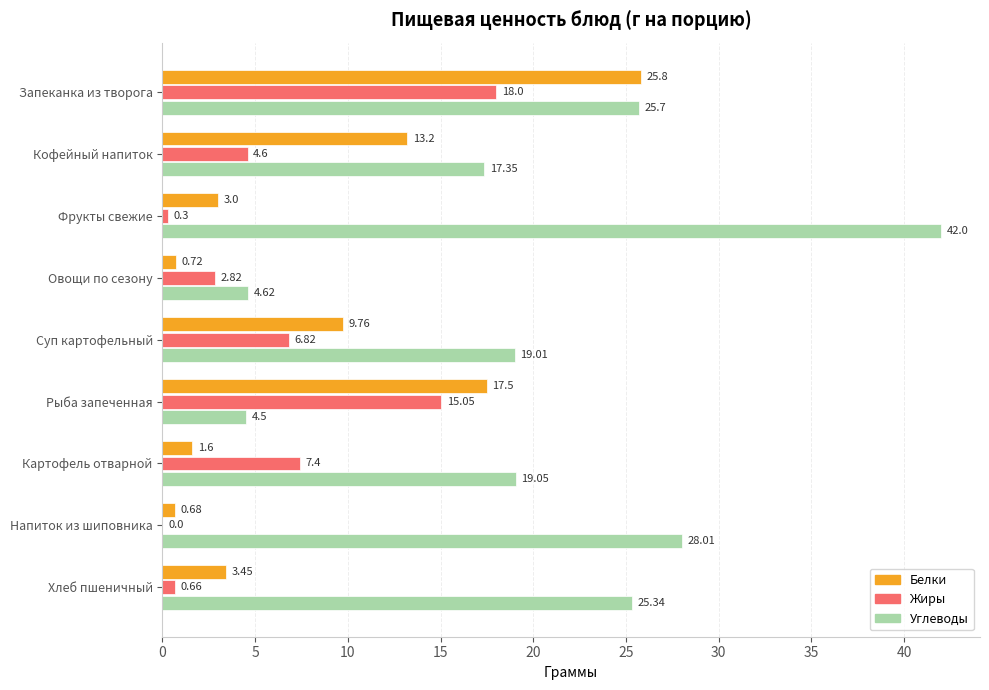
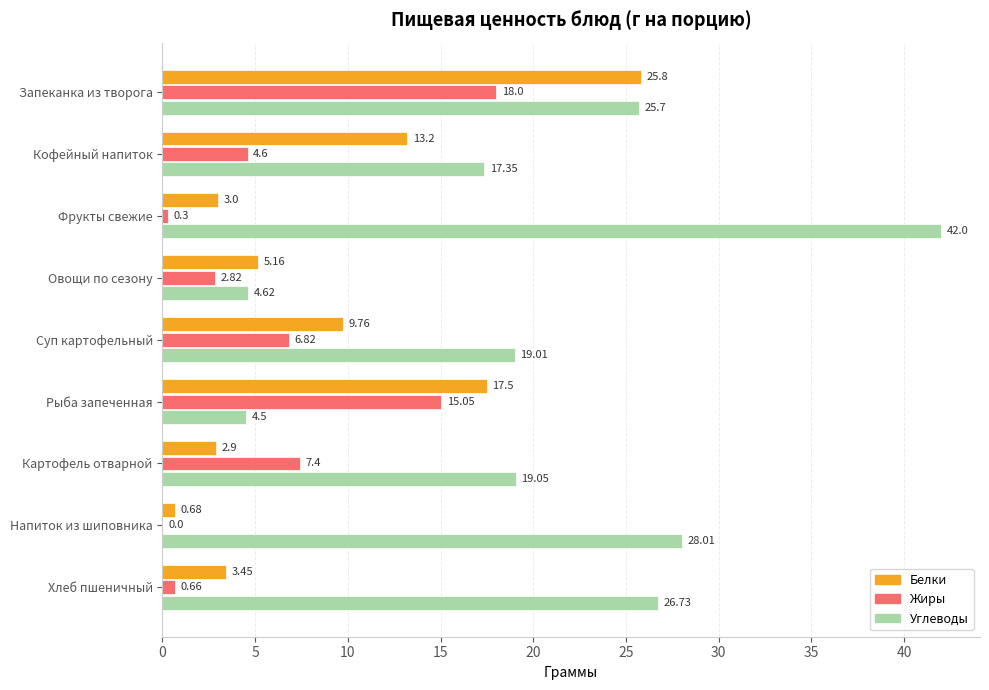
Белки, Овощи по сезону: 0.72 -> 5.16
Белки, Картофель отварной: 1.6 -> 2.9
Углеводы, Хлеб пшеничный: 25.34 -> 26.73
